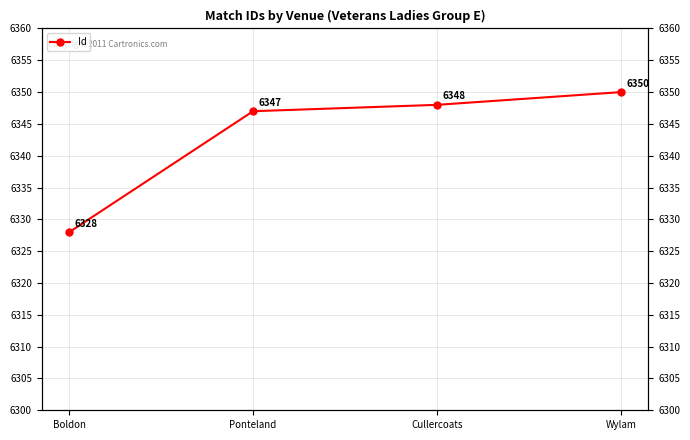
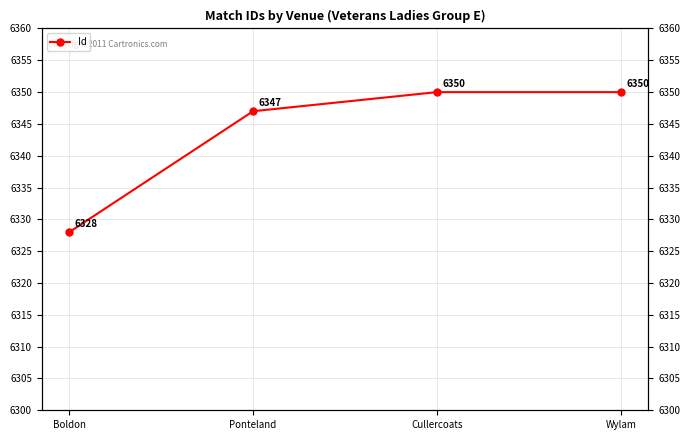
Cullercoats: 6348 -> 6350
